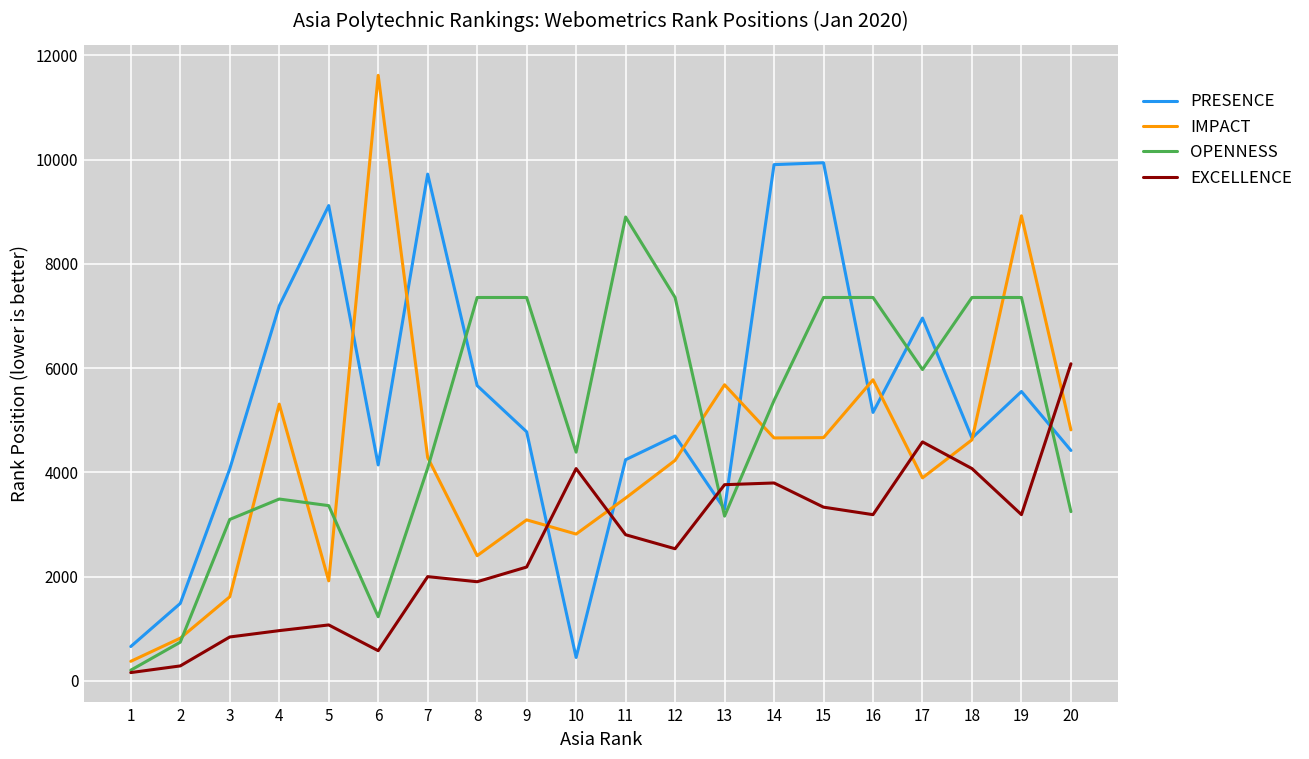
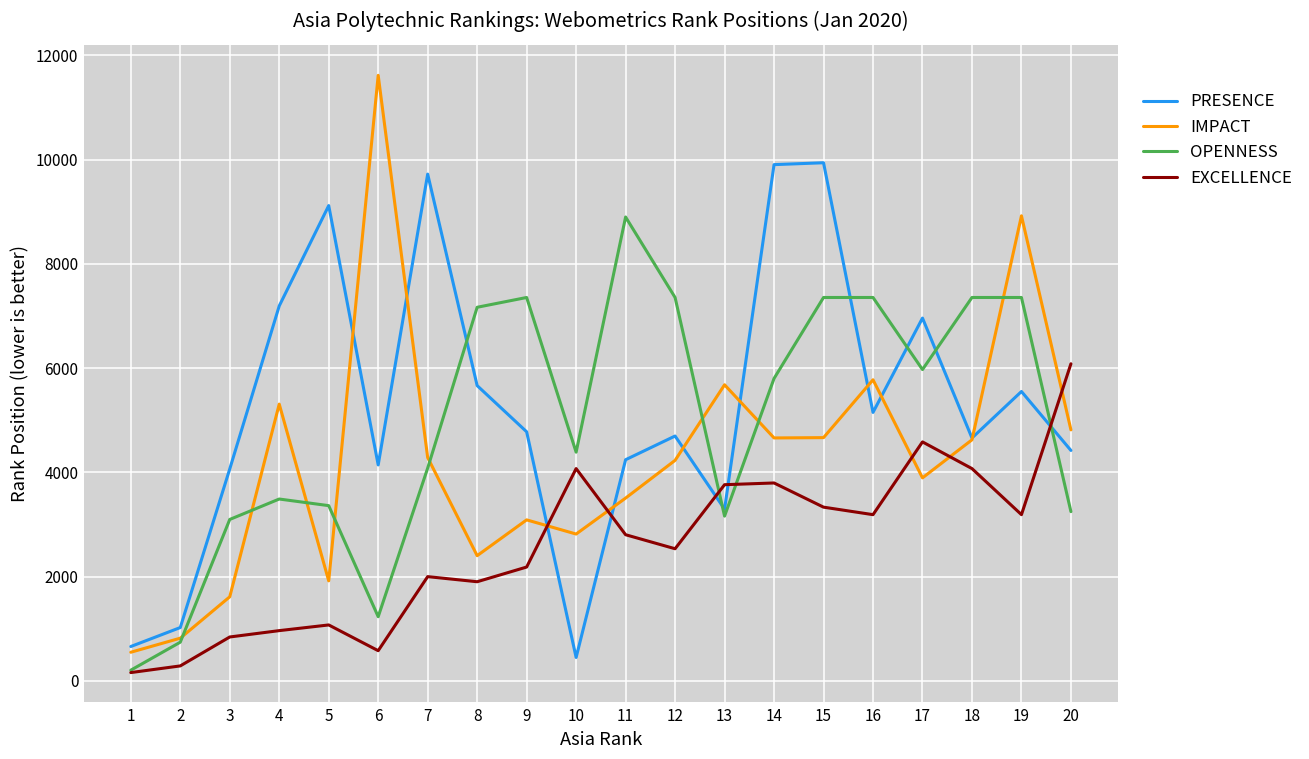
IMPACT, 1: 400 -> 500
PRESENCE, 2: 1500 -> 1000
OPENNESS, 8: 7400 -> 7200
OPENNESS, 14: 5400 -> 5800
